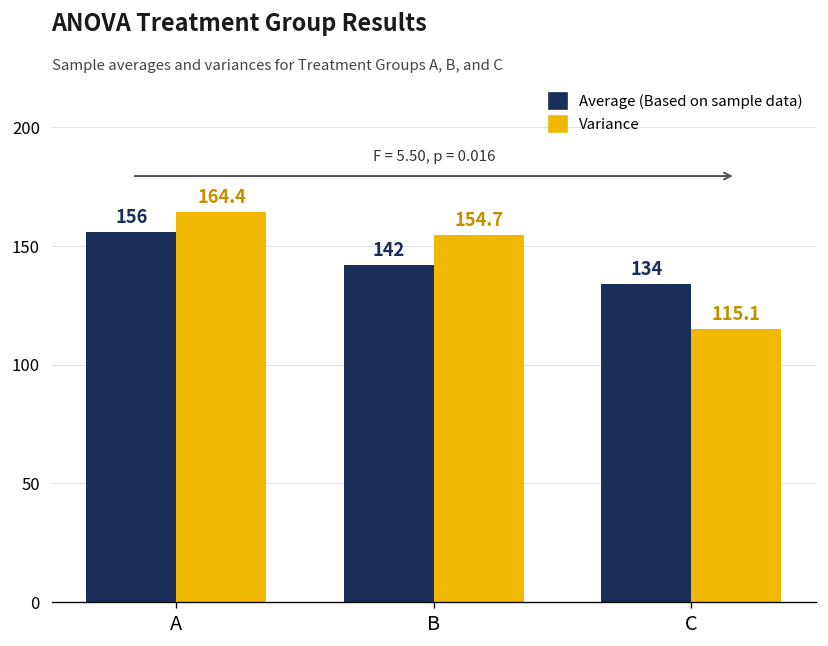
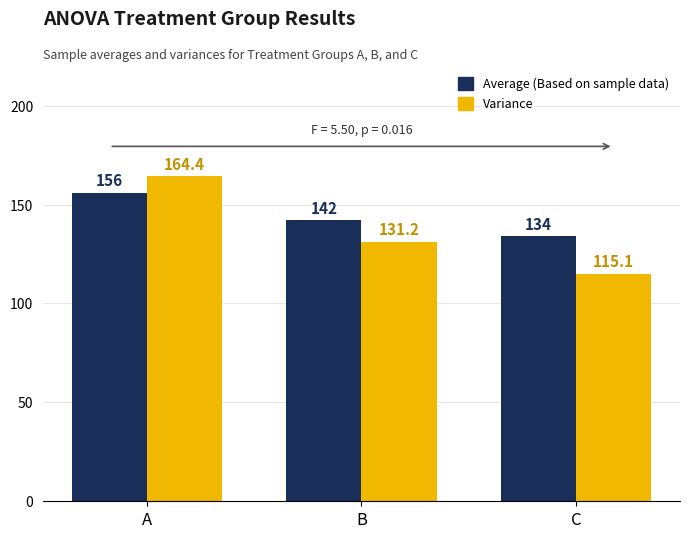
Variance, B: 154.7 -> 131.2
